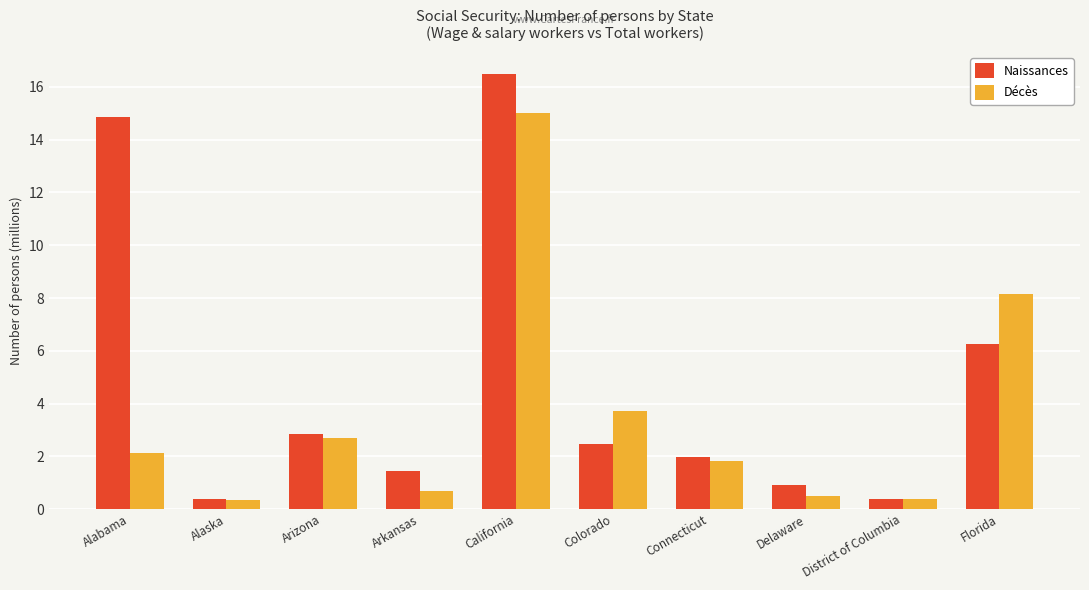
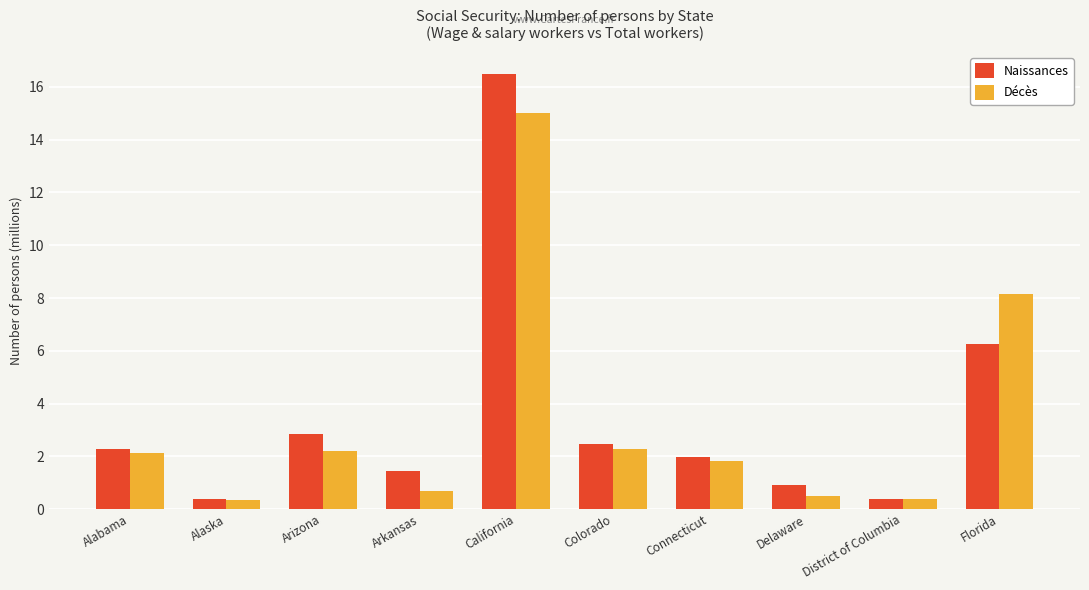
Naissances, Alabama: 14.9 -> 2.3
Décès, Arizona: 2.7 -> 2.2
Décès, Colorado: 3.7 -> 2.3
